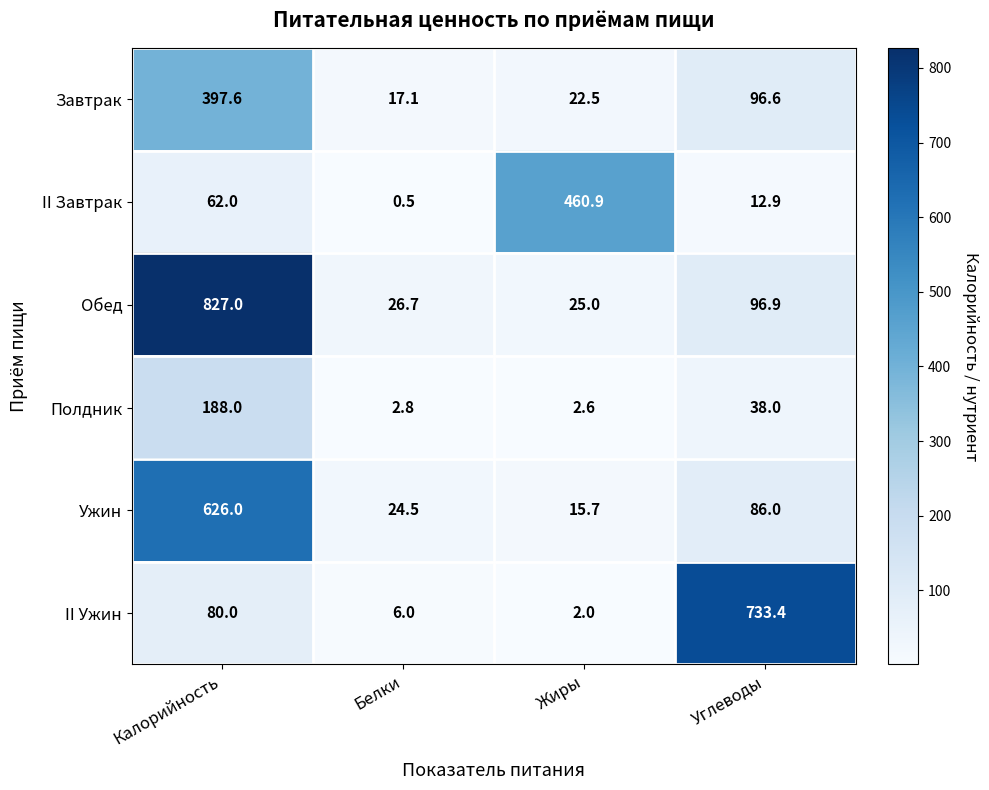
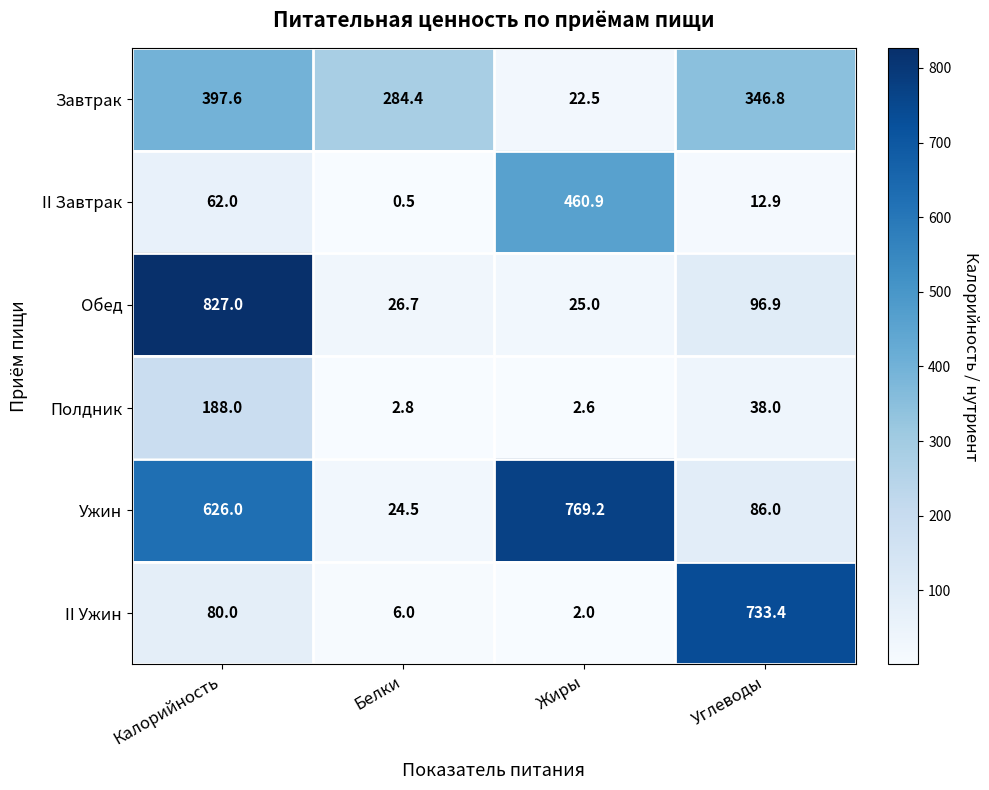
Завтрак, Белки: 17.1 -> 284.4
Завтрак, Углеводы: 96.6 -> 346.8
Ужин, Жиры: 15.7 -> 769.2
